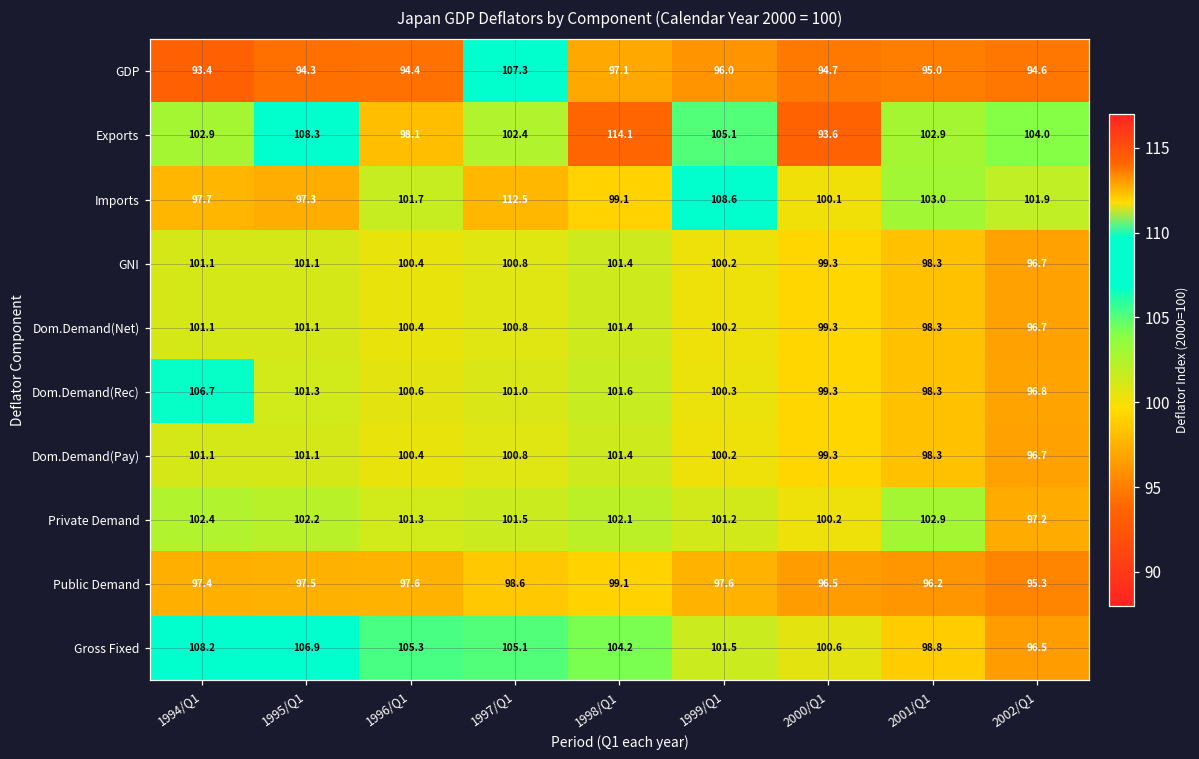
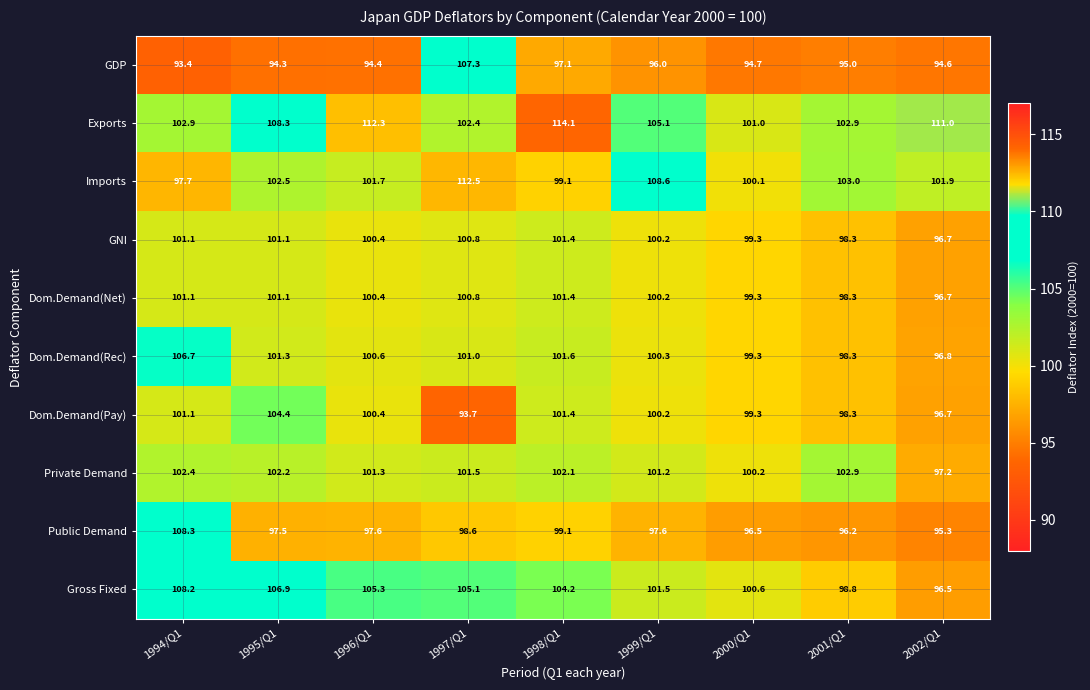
Exports, 1996/Q1: 98.1 -> 112.3
Exports, 2000/Q1: 93.6 -> 101.0
Exports, 2002/Q1: 104.0 -> 111.0
Imports, 1995/Q1: 97.3 -> 102.5
Dom.Demand(Pay), 1995/Q1: 101.1 -> 104.4
Dom.Demand(Pay), 1997/Q1: 100.8 -> 93.7
Public Demand, 1994/Q1: 97.4 -> 108.3
